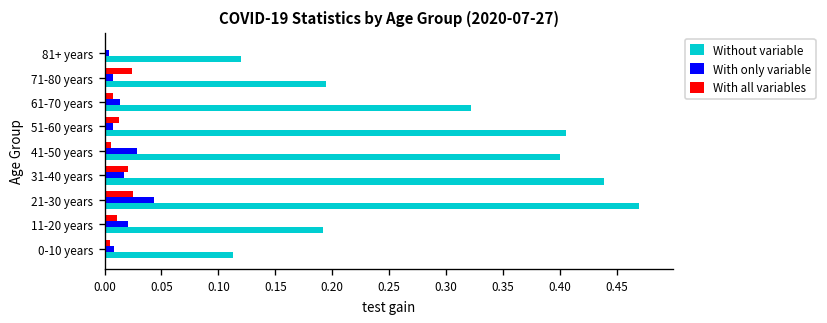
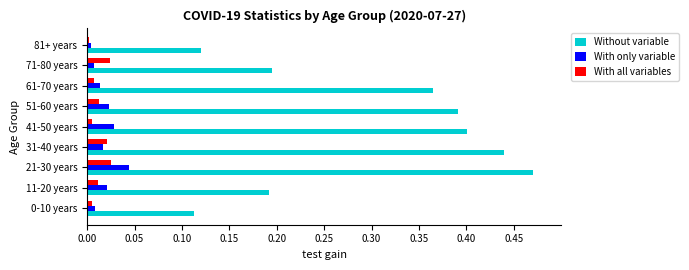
Without variable, 61-70 years: 0.32 -> 0.36
With only variable, 51-60 years: 0.01 -> 0.02
Without variable, 51-60 years: 0.41 -> 0.39
